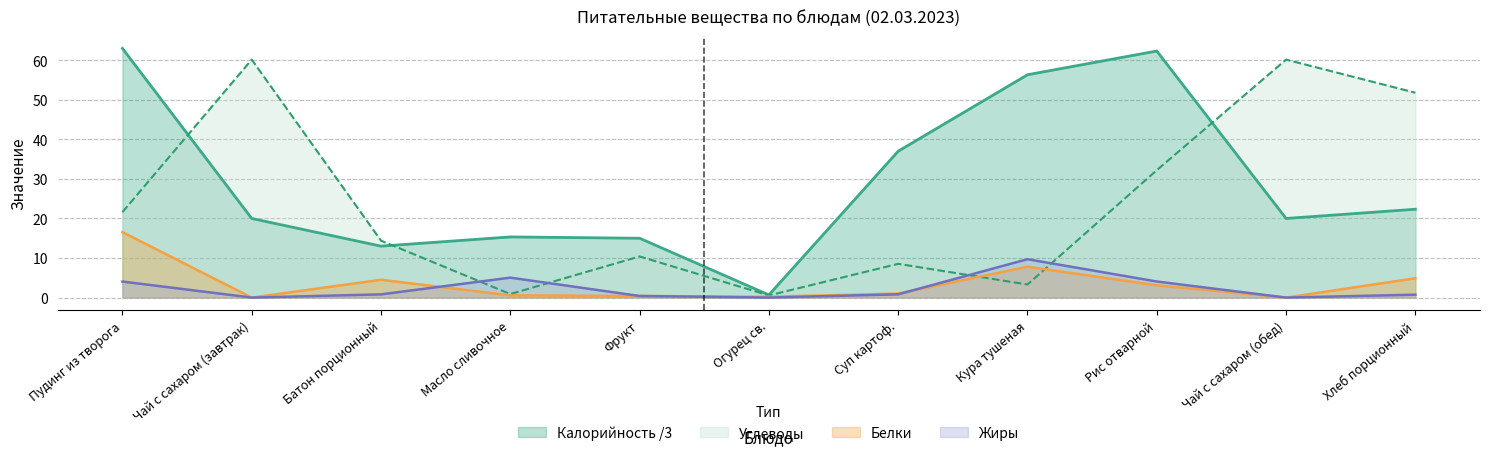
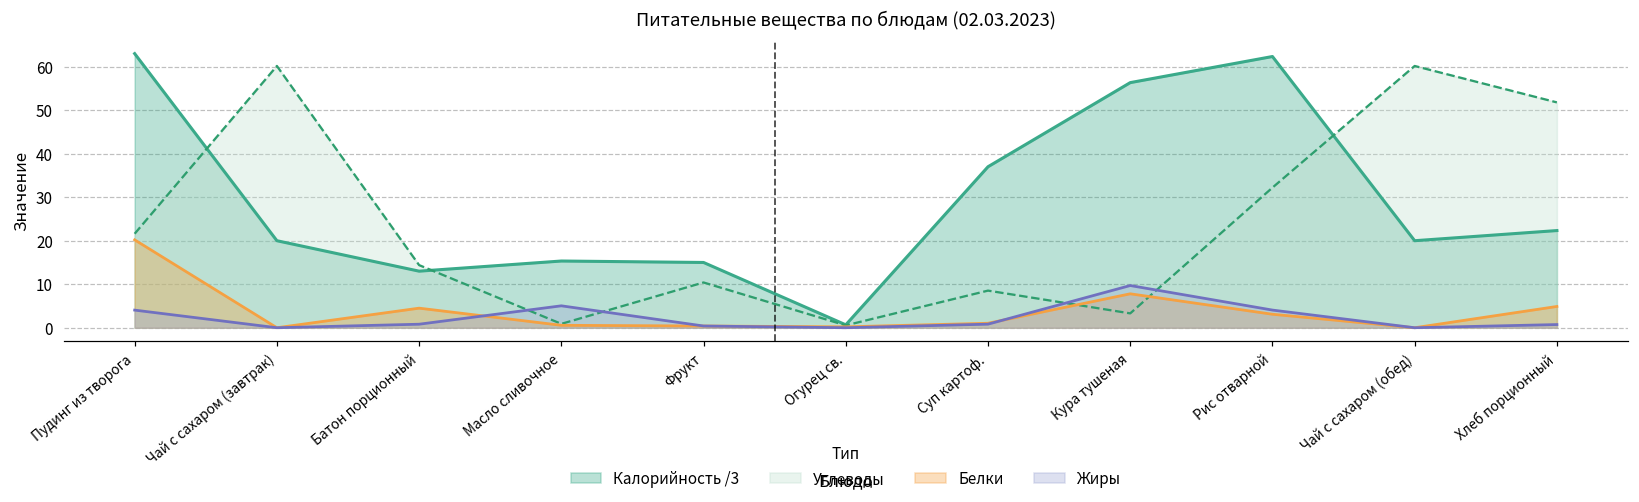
Белки, Пудинг из творога: 17 -> 20
